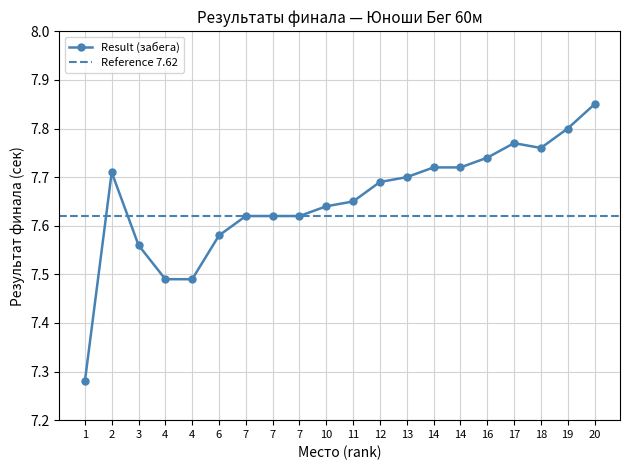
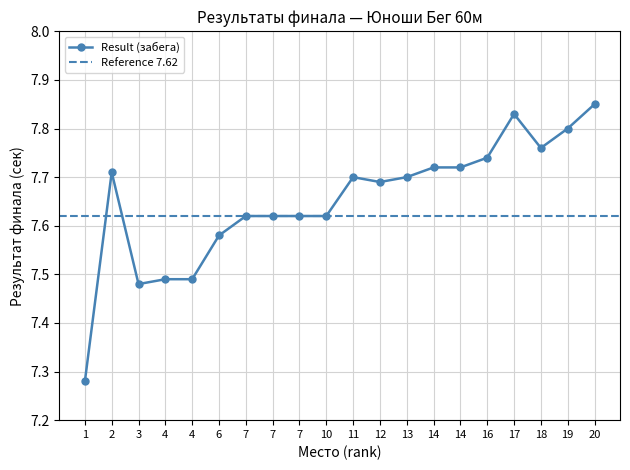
3: 7.56 -> 7.48
10: 7.64 -> 7.62
11: 7.65 -> 7.70
17: 7.77 -> 7.83
